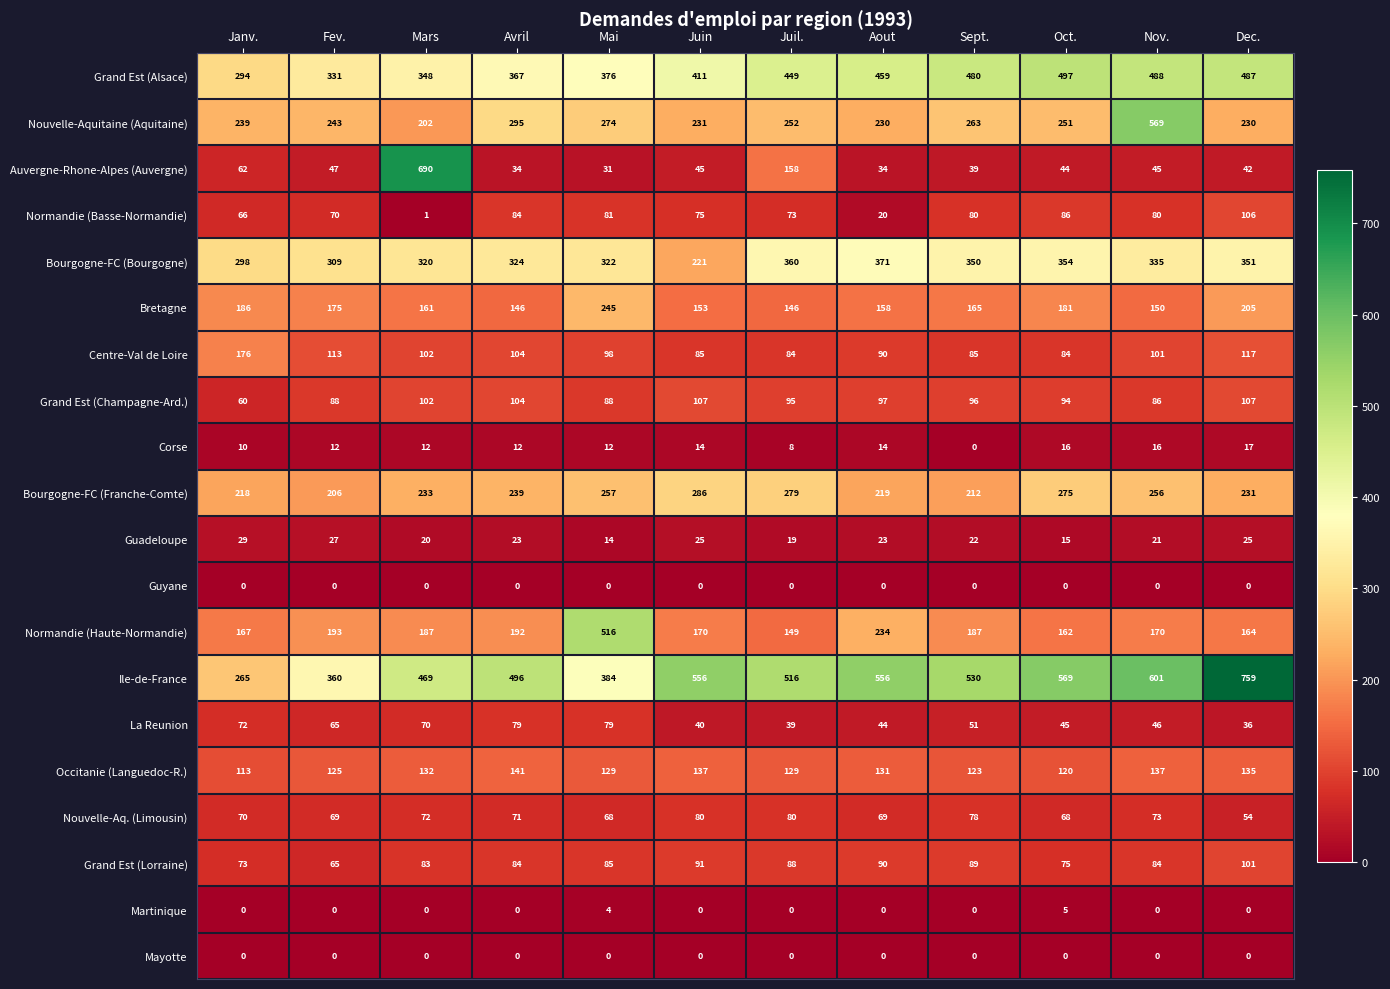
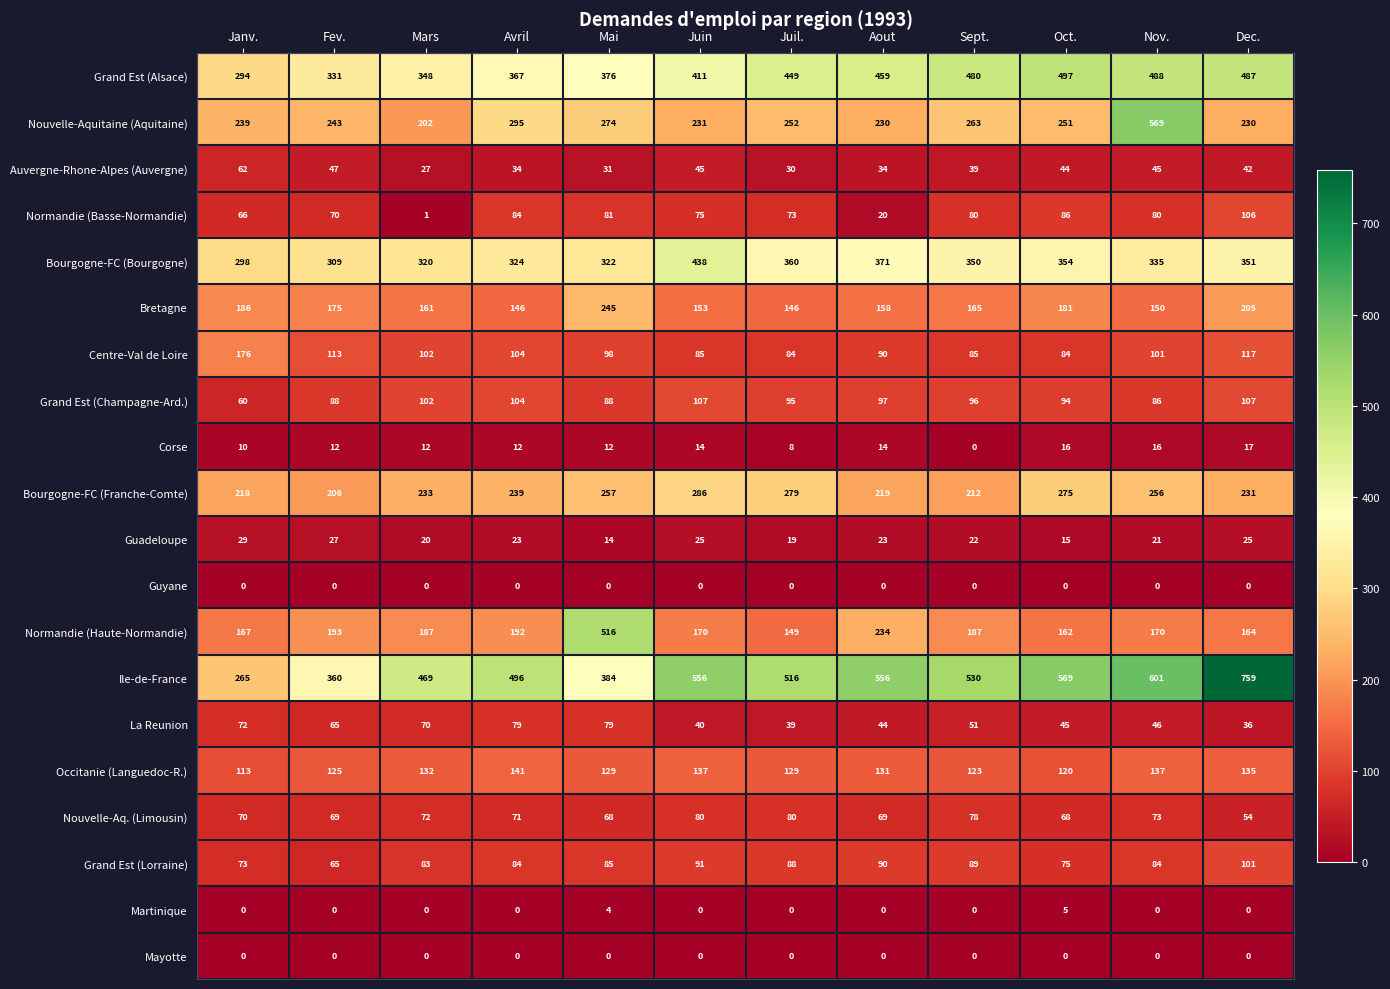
Auvergne-Rhone-Alpes (Auvergne), Mars: 690 -> 27
Auvergne-Rhone-Alpes (Auvergne), Juil.: 158 -> 30
Bourgogne-FC (Bourgogne), Juin: 221 -> 438
